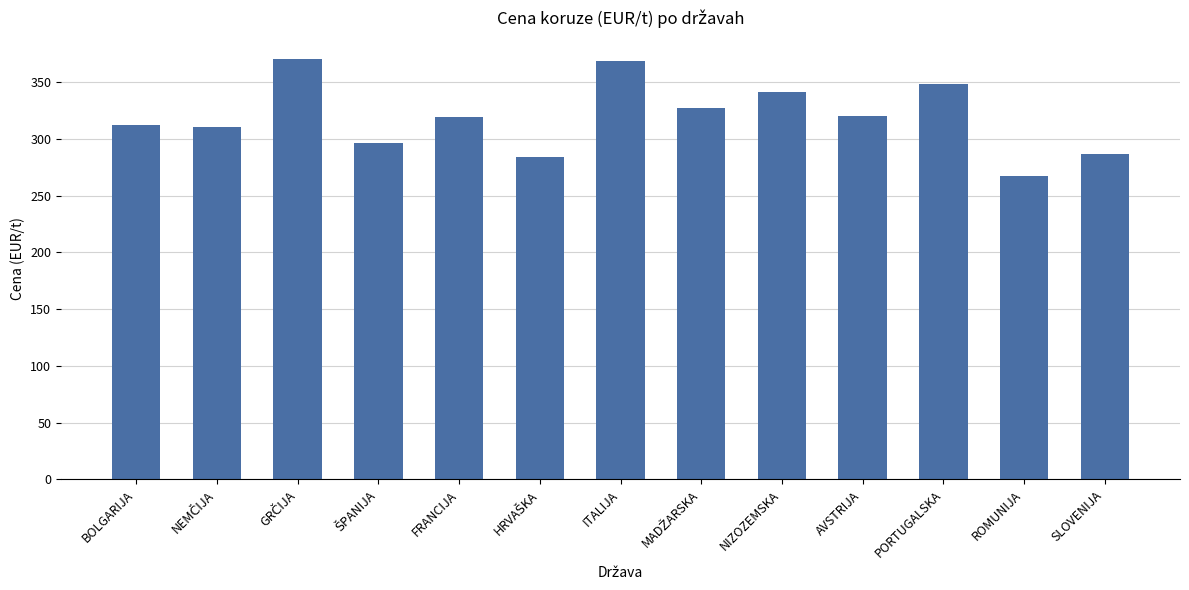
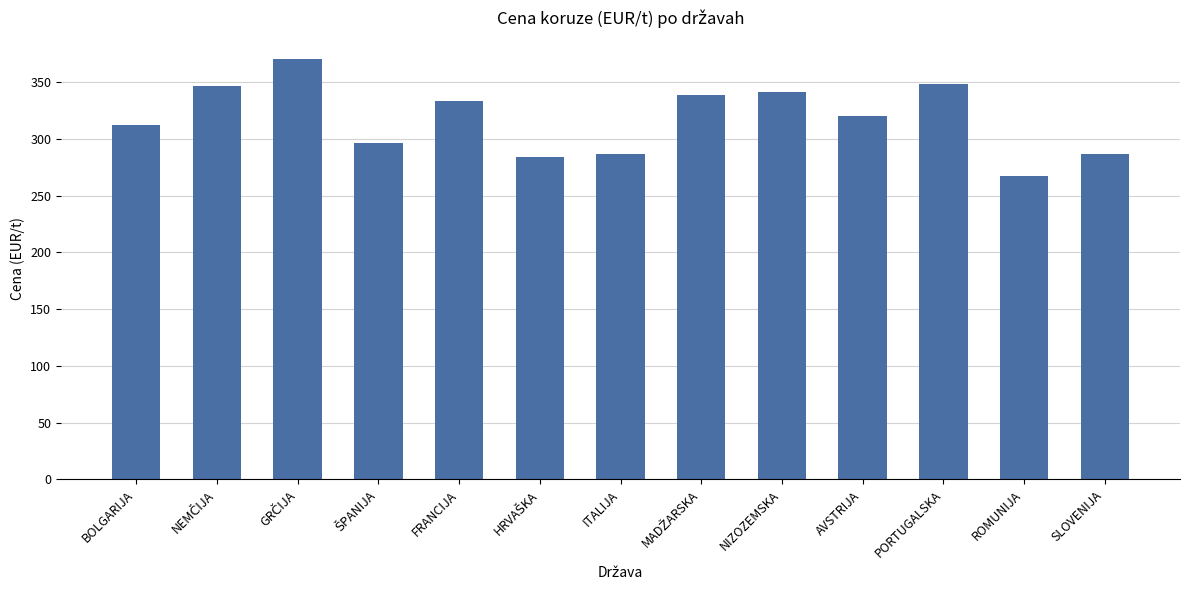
NEMČIJA: 310 -> 347
FRANCIJA: 319 -> 334
ITALIJA: 369 -> 286
MADŽARSKA: 328 -> 339
